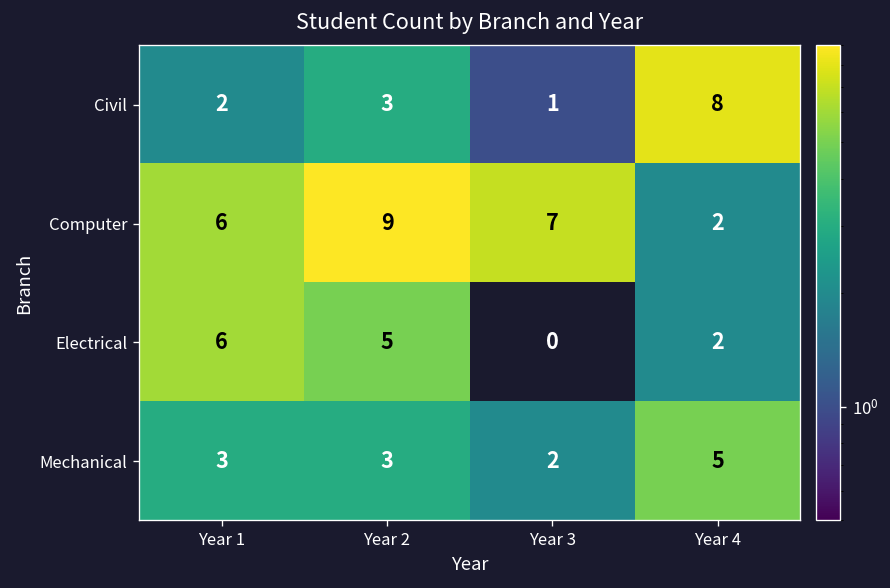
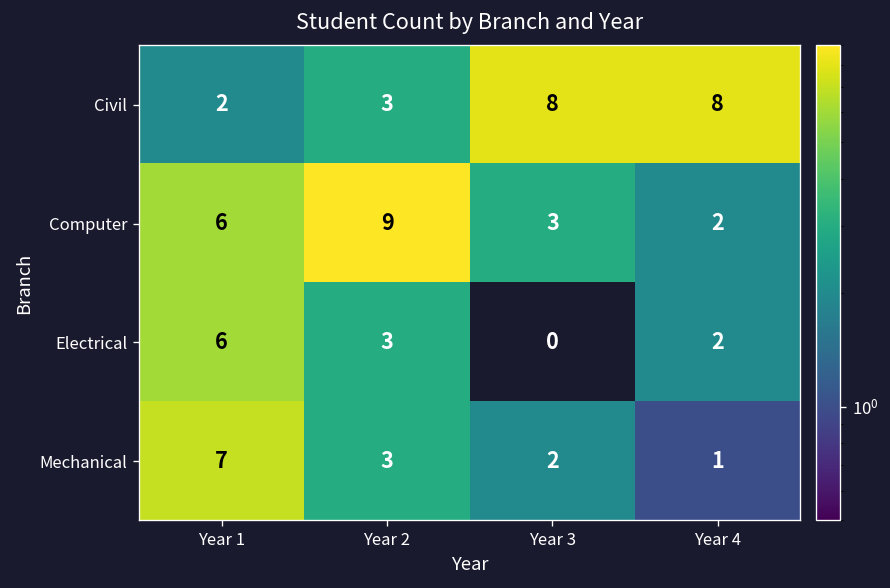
Civil, Year 3: 1 -> 8
Computer, Year 3: 7 -> 3
Electrical, Year 2: 5 -> 3
Mechanical, Year 1: 3 -> 7
Mechanical, Year 4: 5 -> 1
